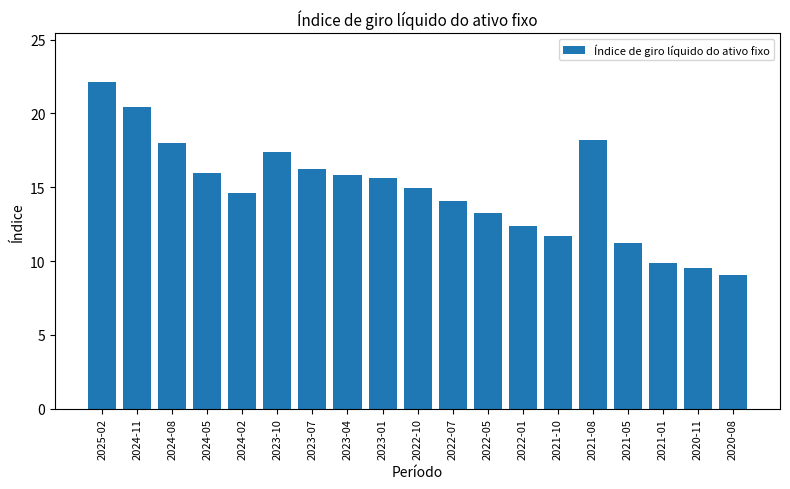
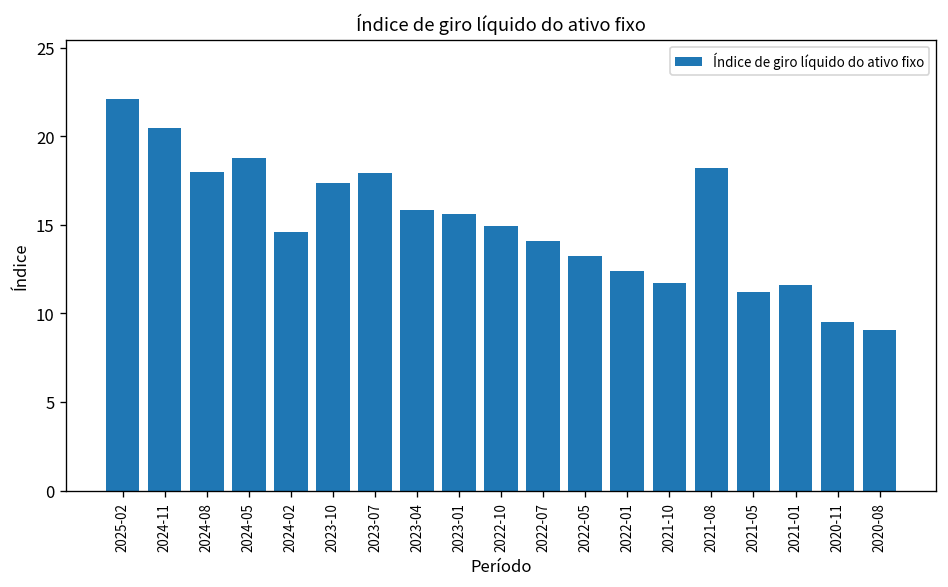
2024-05: 16.0 -> 18.8
2023-07: 16.3 -> 17.9
2021-01: 9.9 -> 11.6
